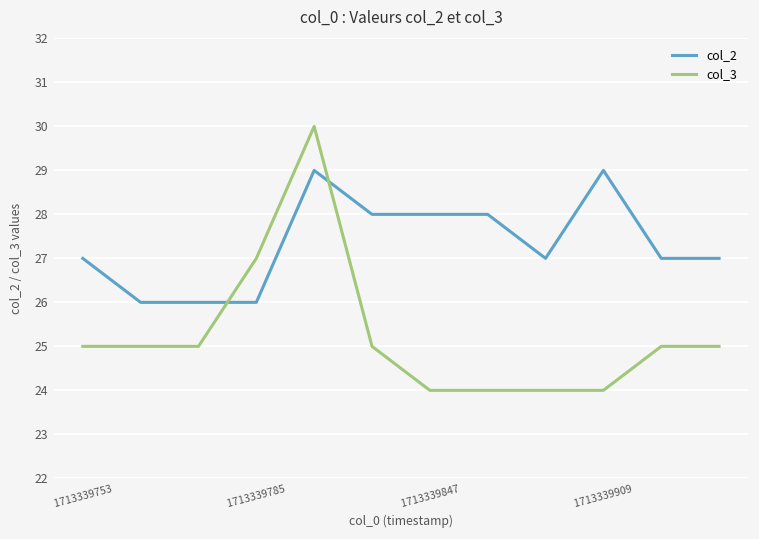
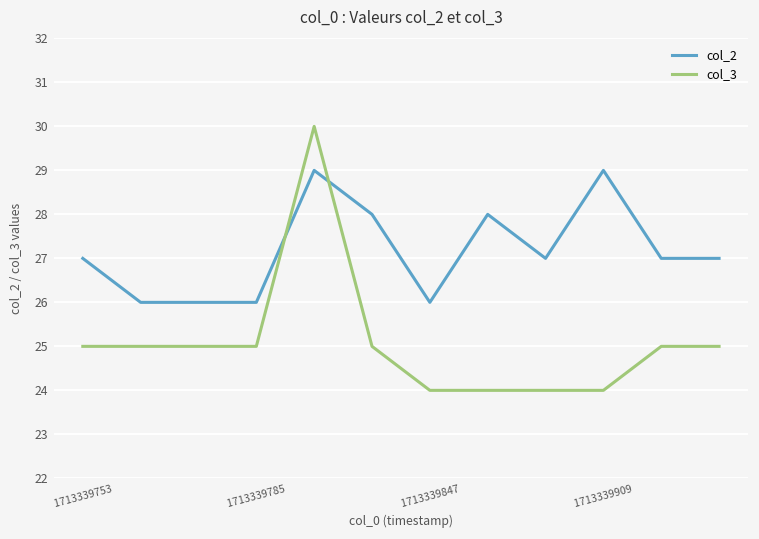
col_3, 1713339785: 27 -> 25
col_2, 1713339847: 28 -> 26
